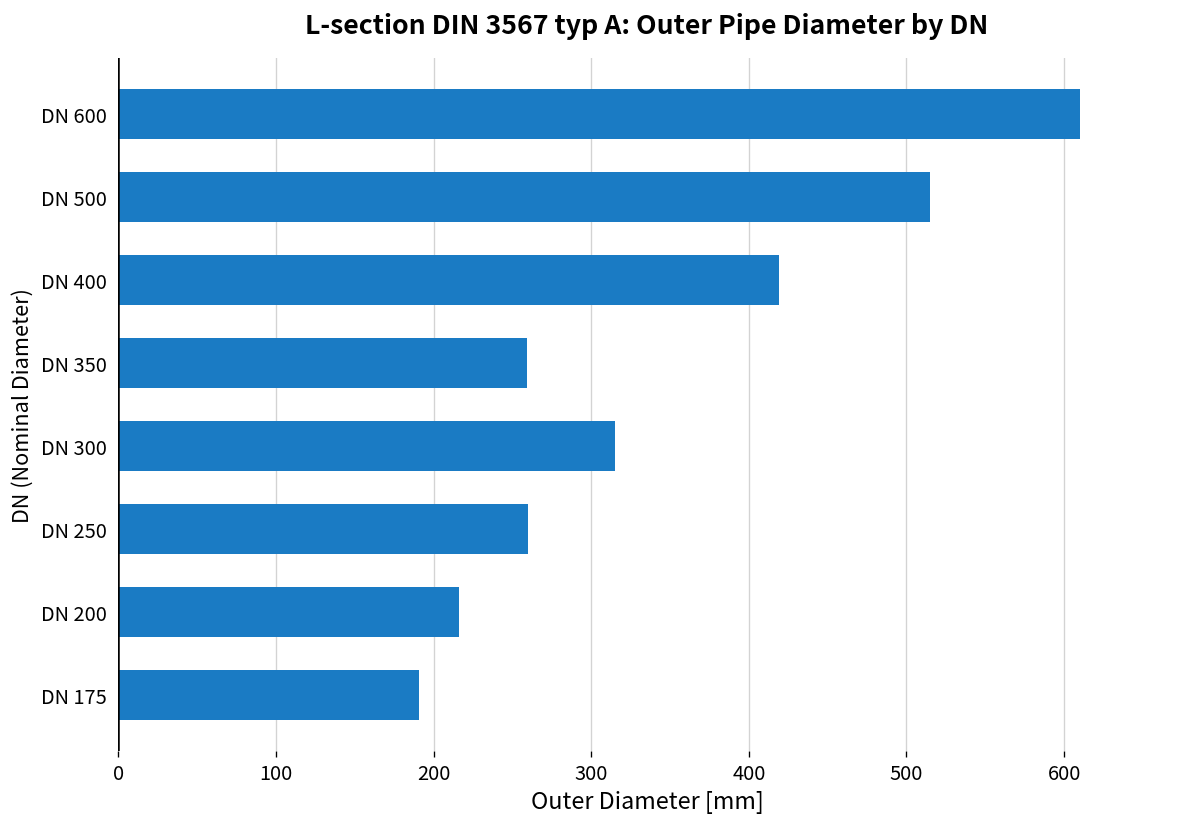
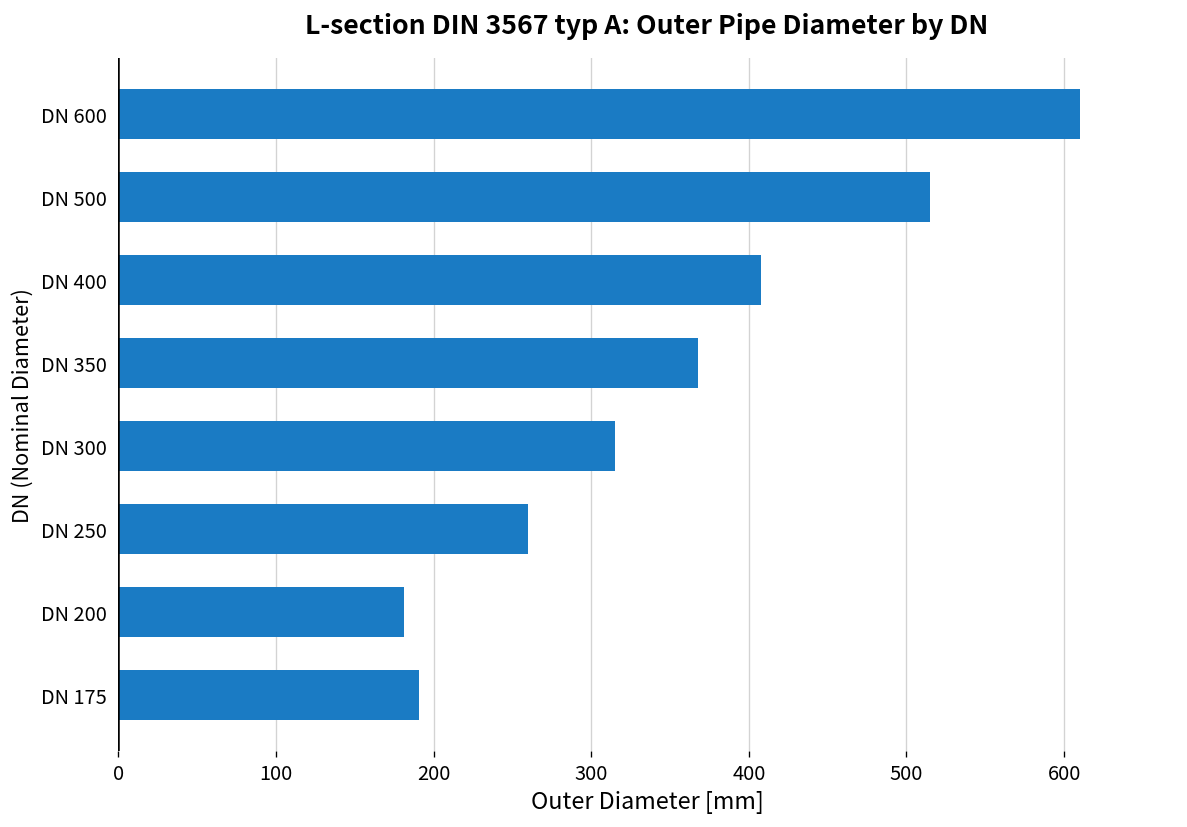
DN 400: 419 -> 408
DN 350: 259 -> 368
DN 200: 216 -> 181
